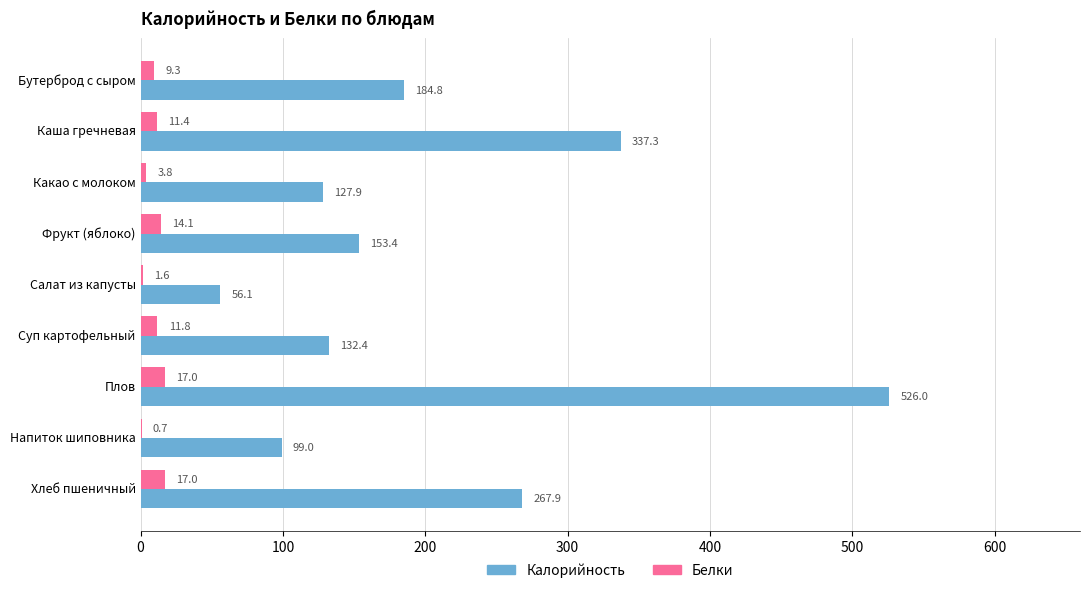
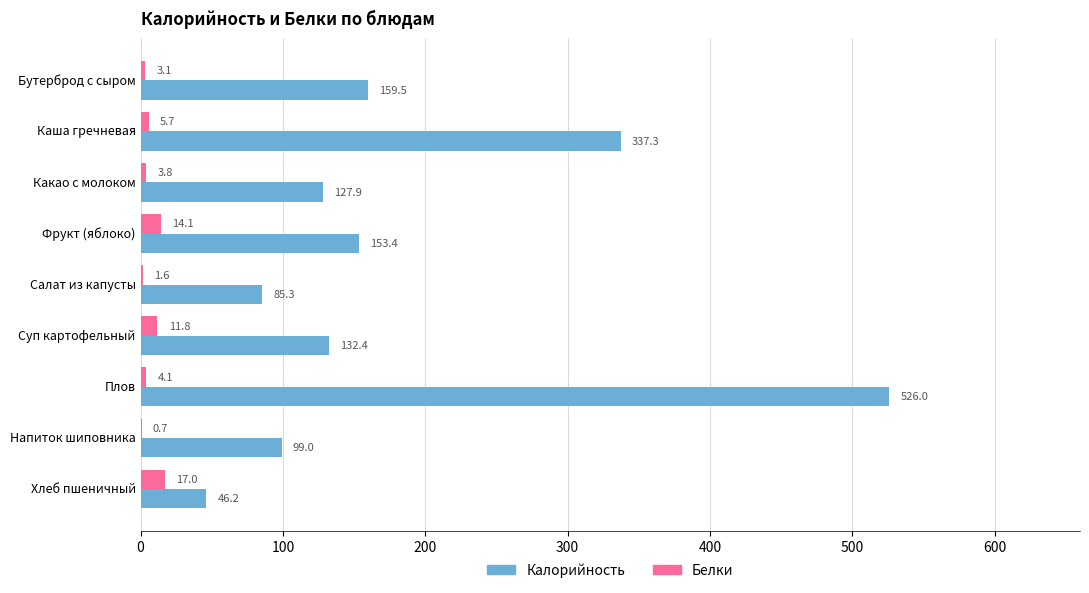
Белки, Бутерброд с сыром: 9.3 -> 3.1
Калорийность, Бутерброд с сыром: 184.8 -> 159.5
Белки, Каша гречневая: 11.4 -> 5.7
Калорийность, Салат из капусты: 56.1 -> 85.3
Белки, Плов: 17.0 -> 4.1
Калорийность, Хлеб пшеничный: 267.9 -> 46.2
